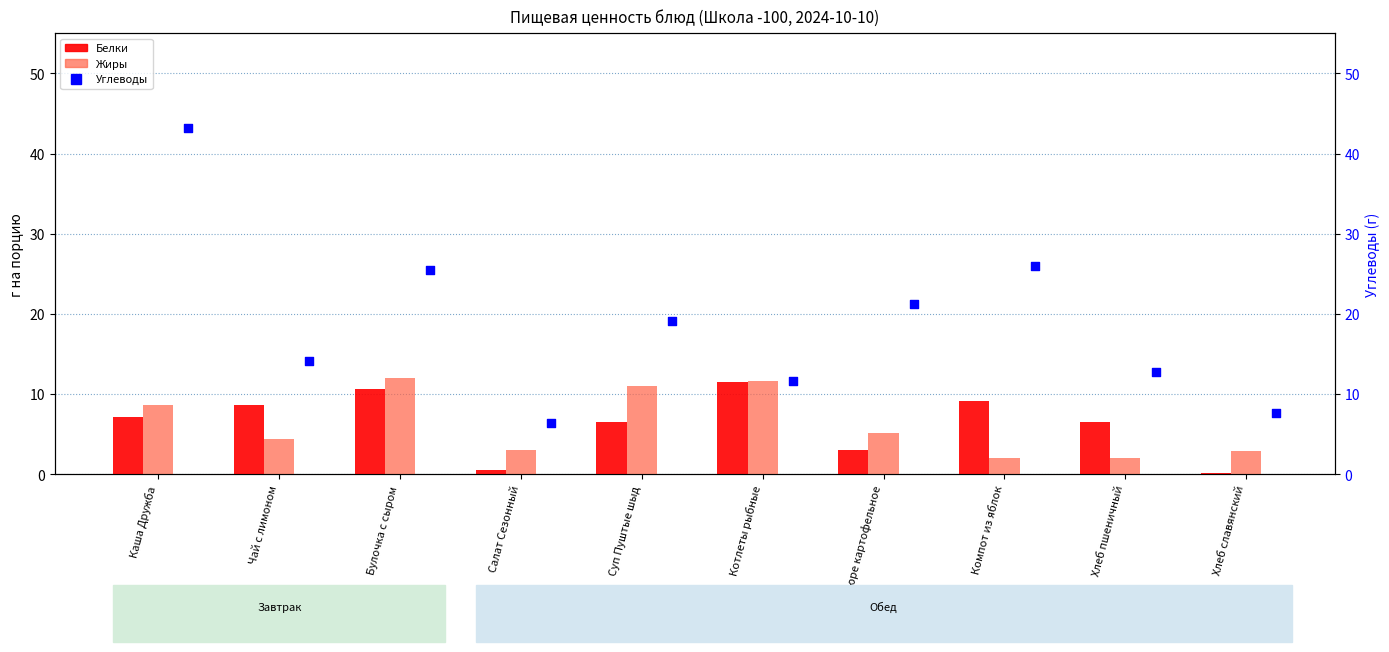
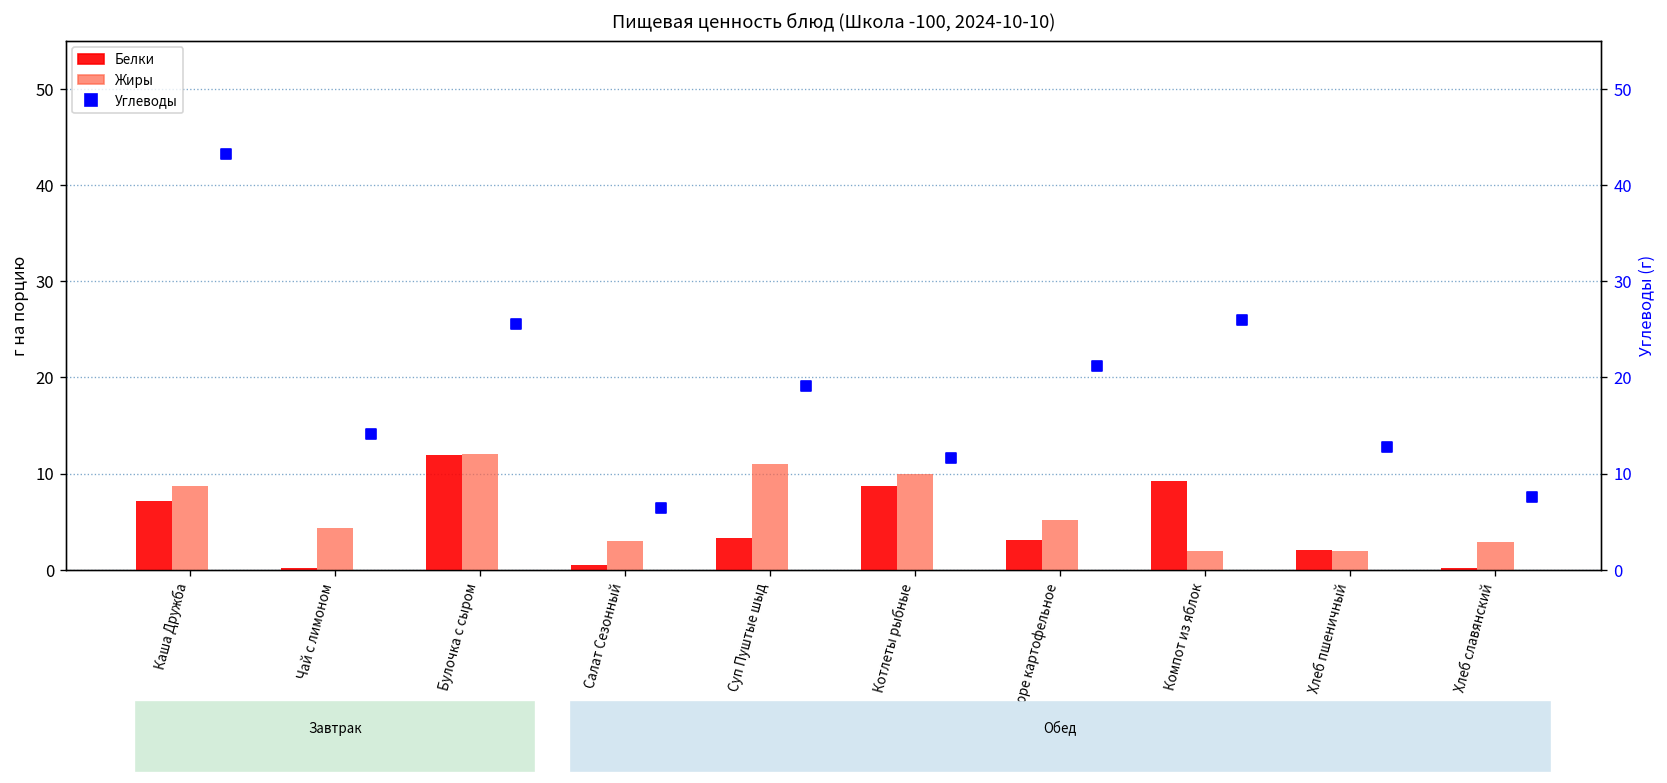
Белки, Чай с лимоном: 9 -> 0
Белки, Булочка с сыром: 11 -> 12
Белки, Суп Пуштые шыд: 7 -> 3
Белки, Котлеты рыбные: 12 -> 9
Жиры, Котлеты рыбные: 12 -> 10
Белки, Хлеб пшеничный: 7 -> 2
